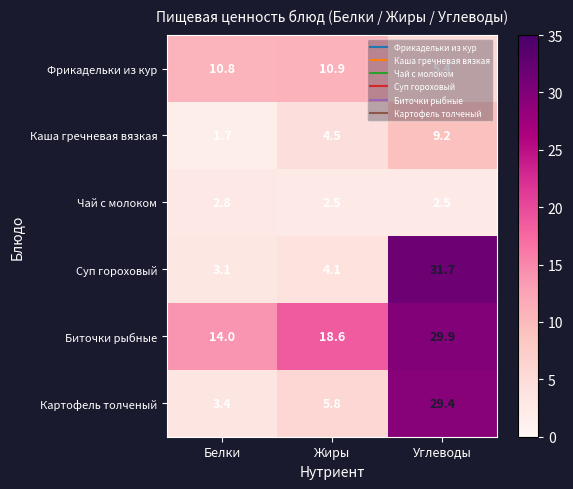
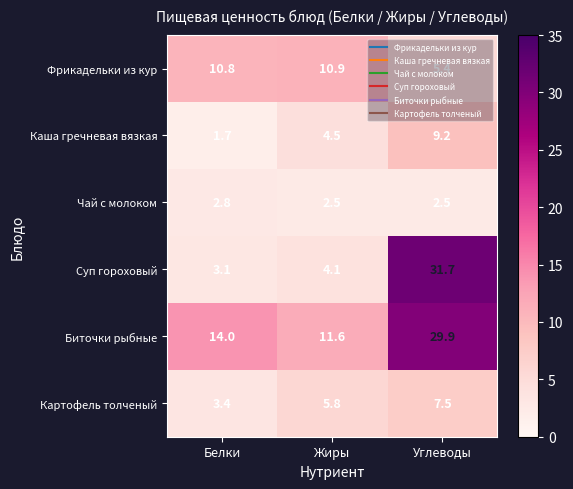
Биточки рыбные, Жиры: 18.6 -> 11.6
Картофель толченый, Углеводы: 29.4 -> 7.5
